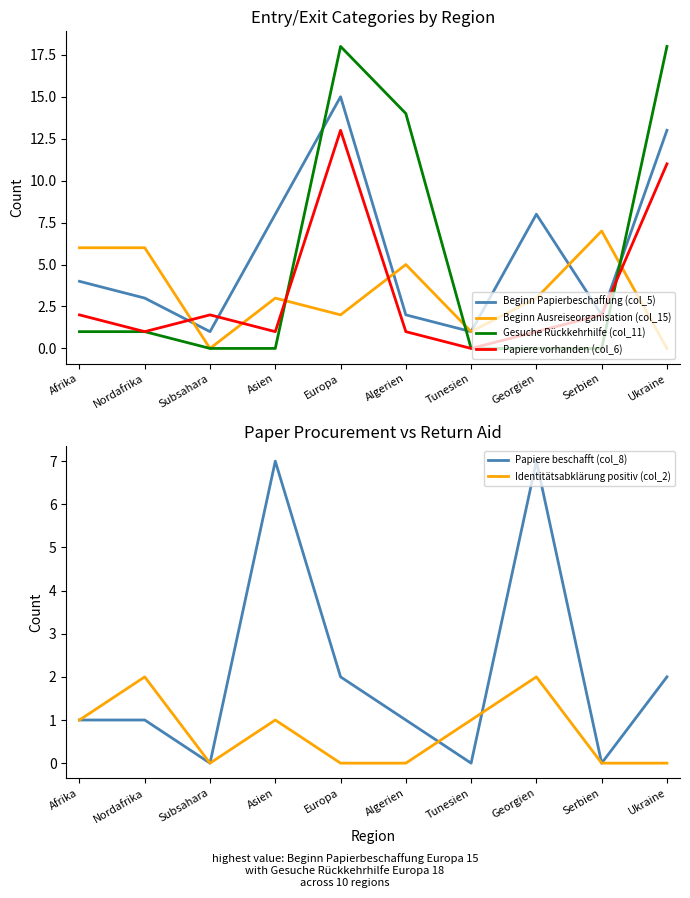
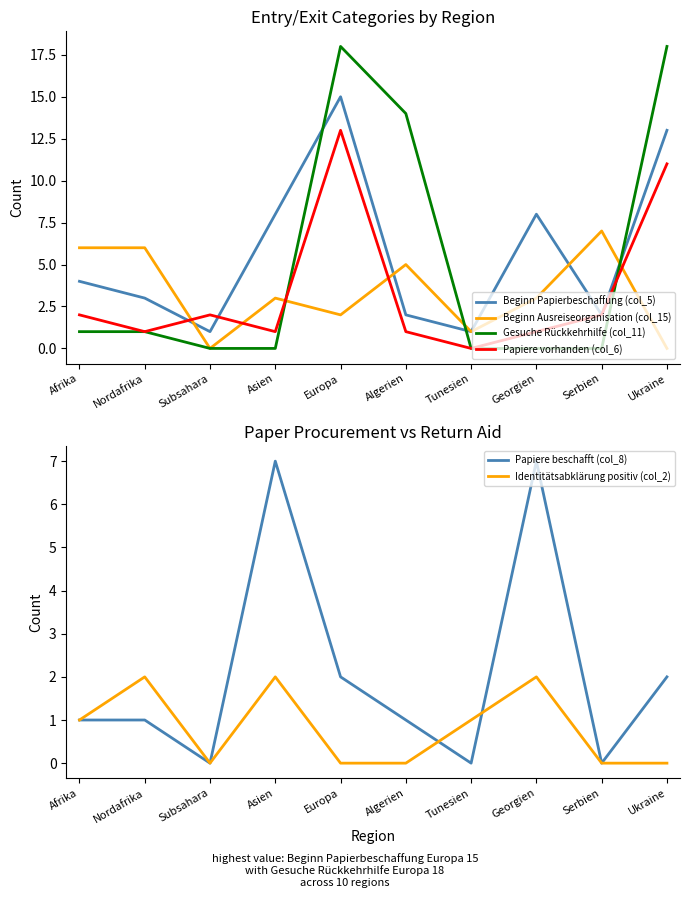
Paper Procurement vs Return Aid, Identitätsabklärung positiv (col_2), Asien: 1 -> 2
